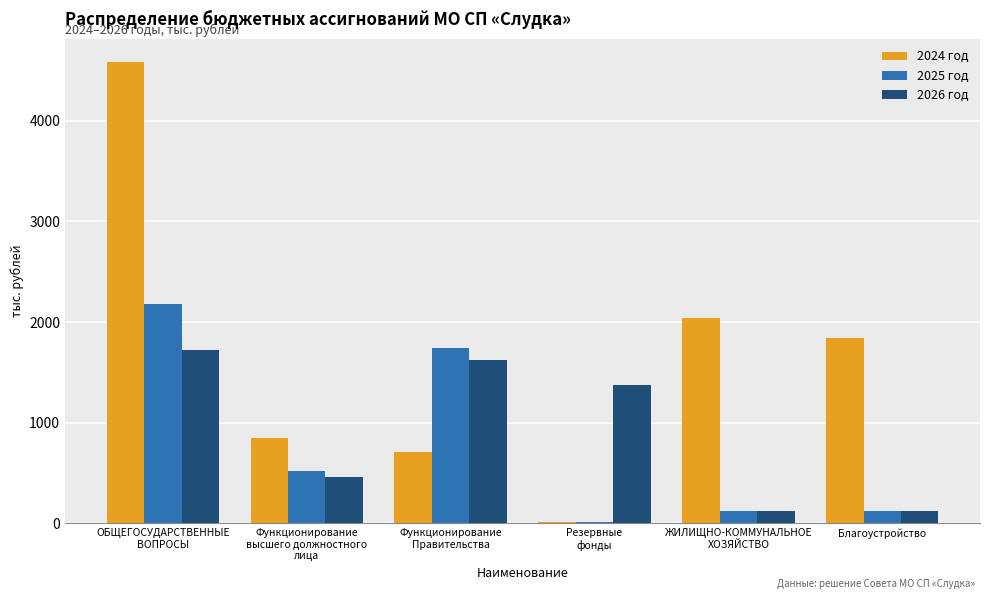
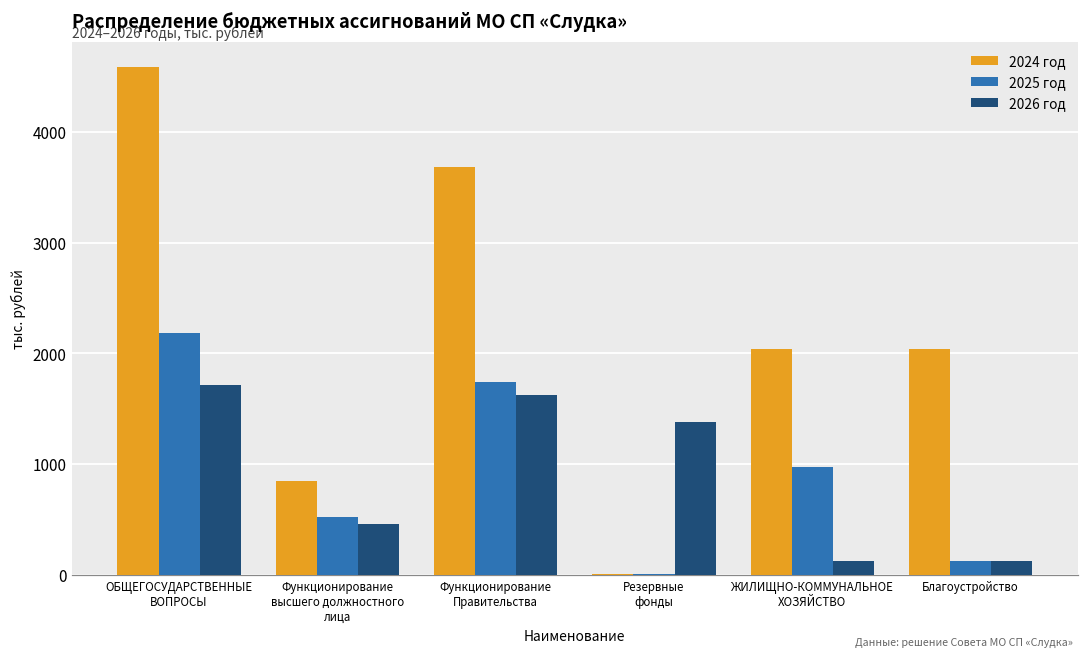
2024 год, Функционирование Правительства: 710 -> 3680
2025 год, ЖИЛИЩНО-КОММУНАЛЬНОЕ ХОЗЯЙСТВО: 120 -> 970
2024 год, Благоустройство: 1840 -> 2040
